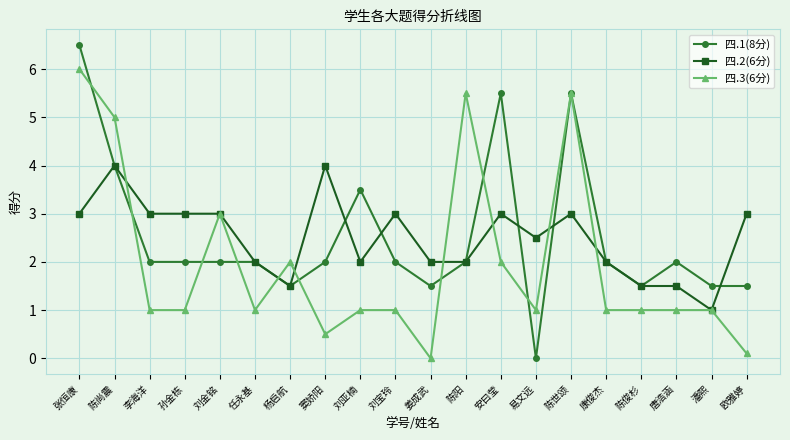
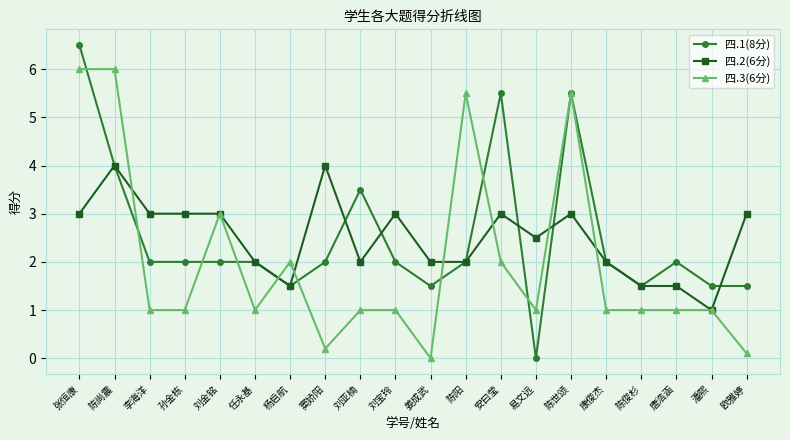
四.3(6分), 陈尚震: 5 -> 6
四.3(6分), 窦娇阳: 0.5 -> 0.2
